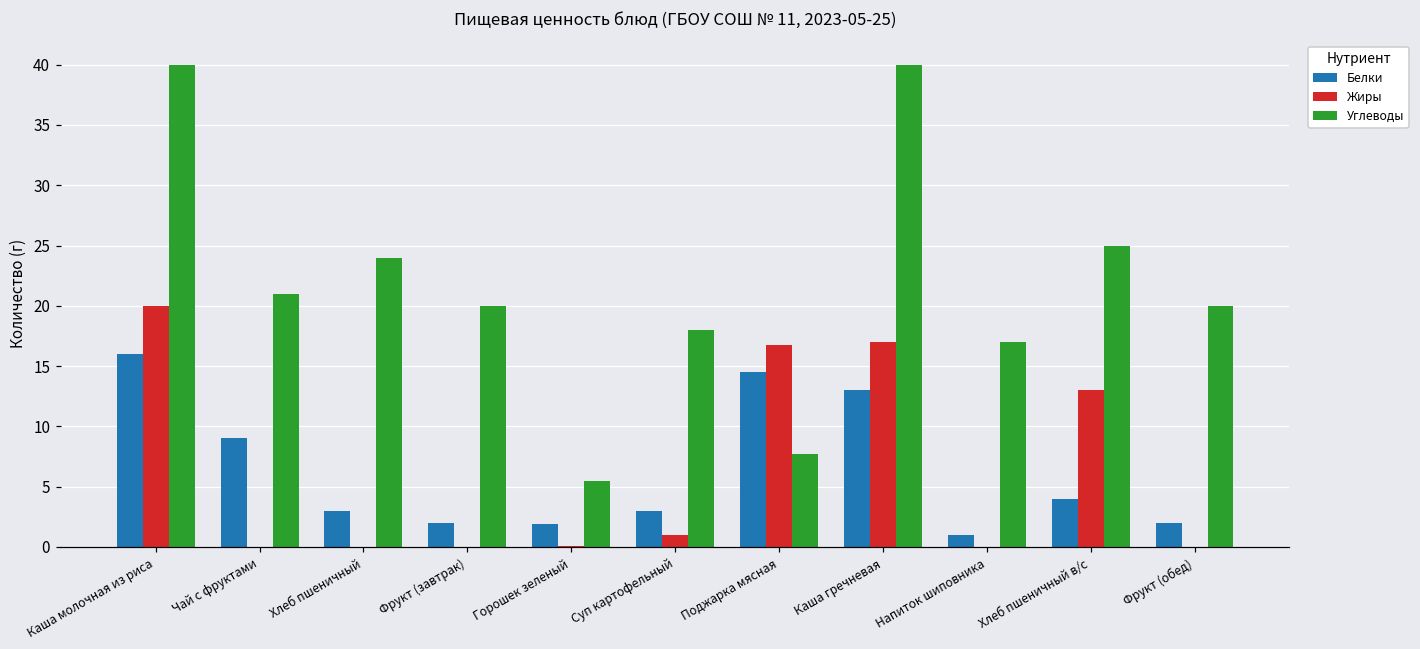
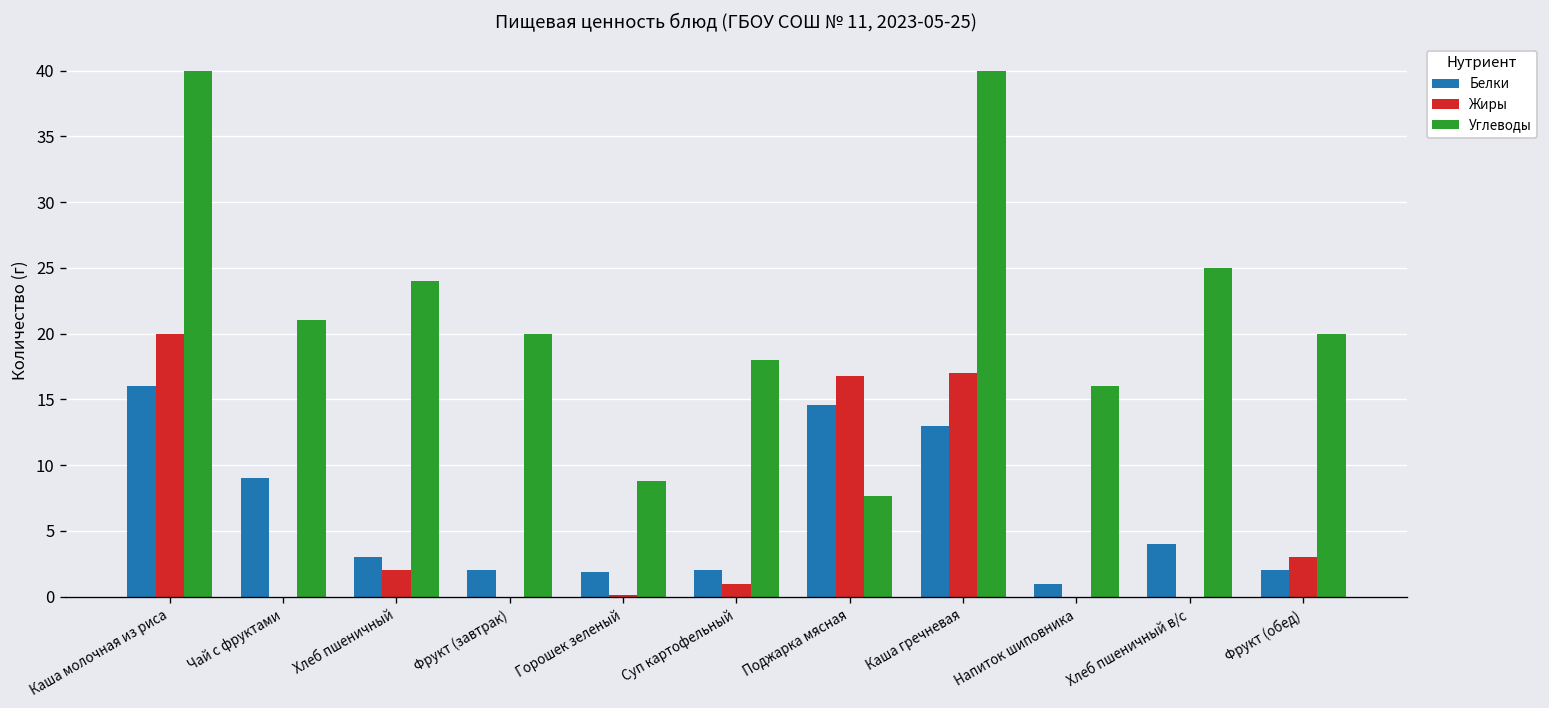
Жиры, Хлеб пшеничный: 0 -> 2
Углеводы, Горошек зеленый: 5.5 -> 8.8
Белки, Суп картофельный: 3 -> 2
Углеводы, Напиток шиповника: 17 -> 16
Жиры, Хлеб пшеничный в/с: 13 -> 0
Жиры, Фрукт (обед): 0 -> 3
